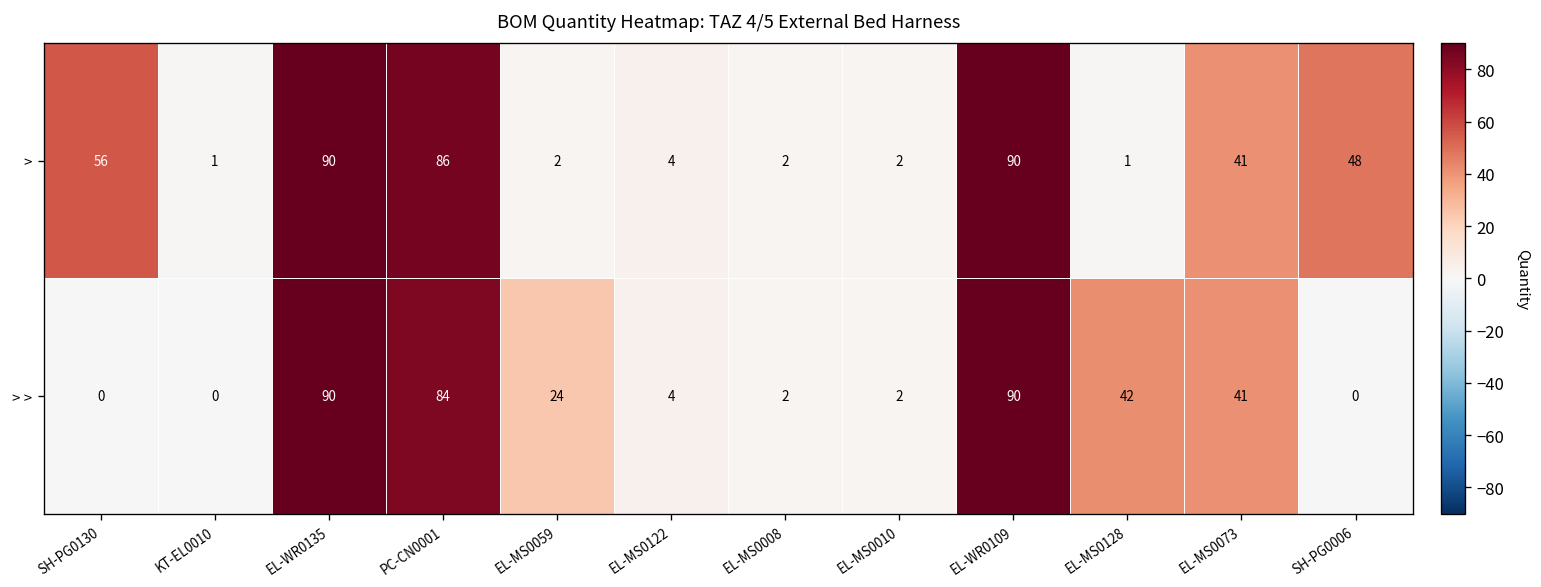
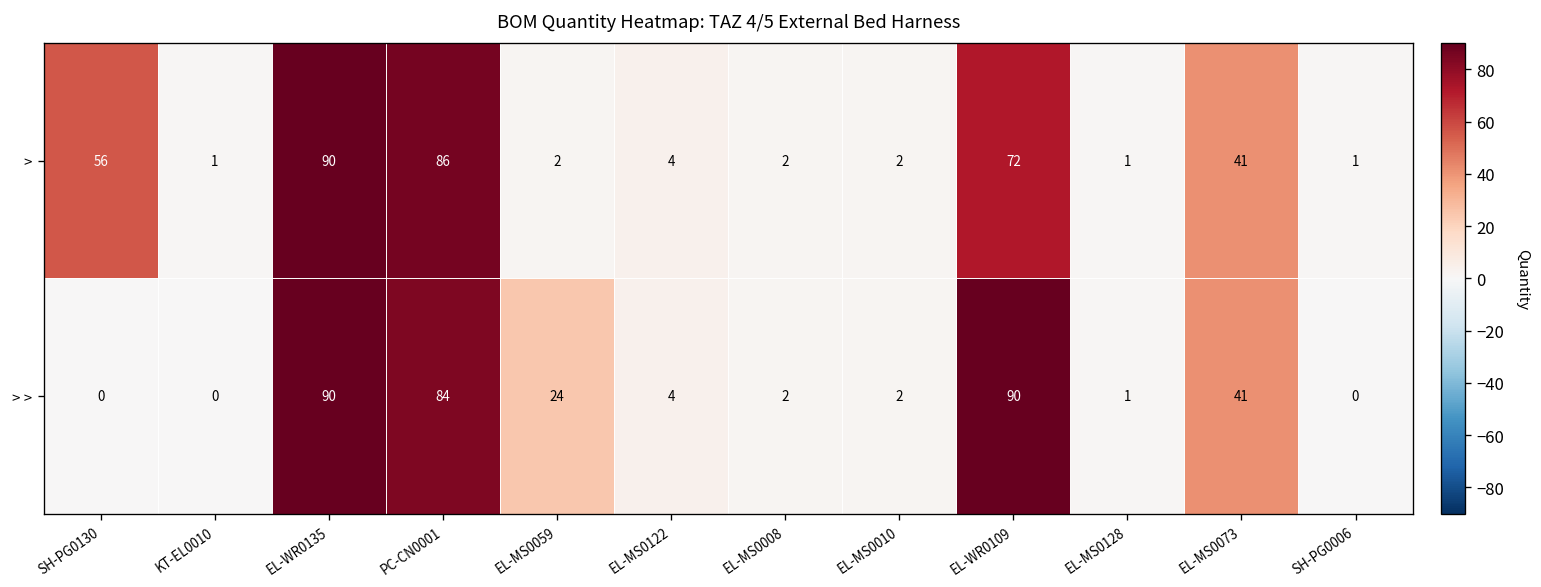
>, EL-WR0109: 90 -> 72
>, SH-PG0006: 48 -> 1
> >, EL-MS0128: 42 -> 1
